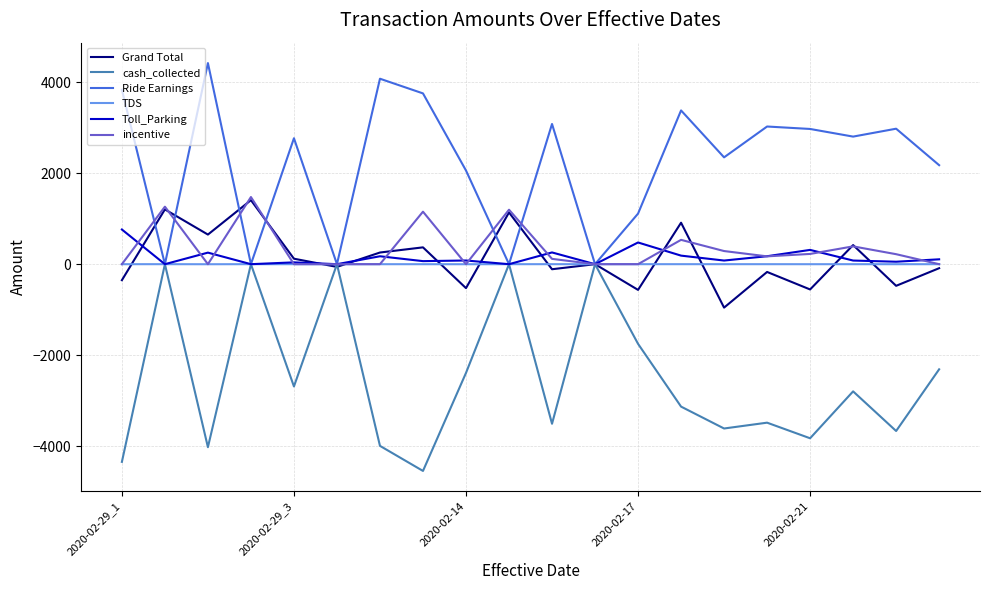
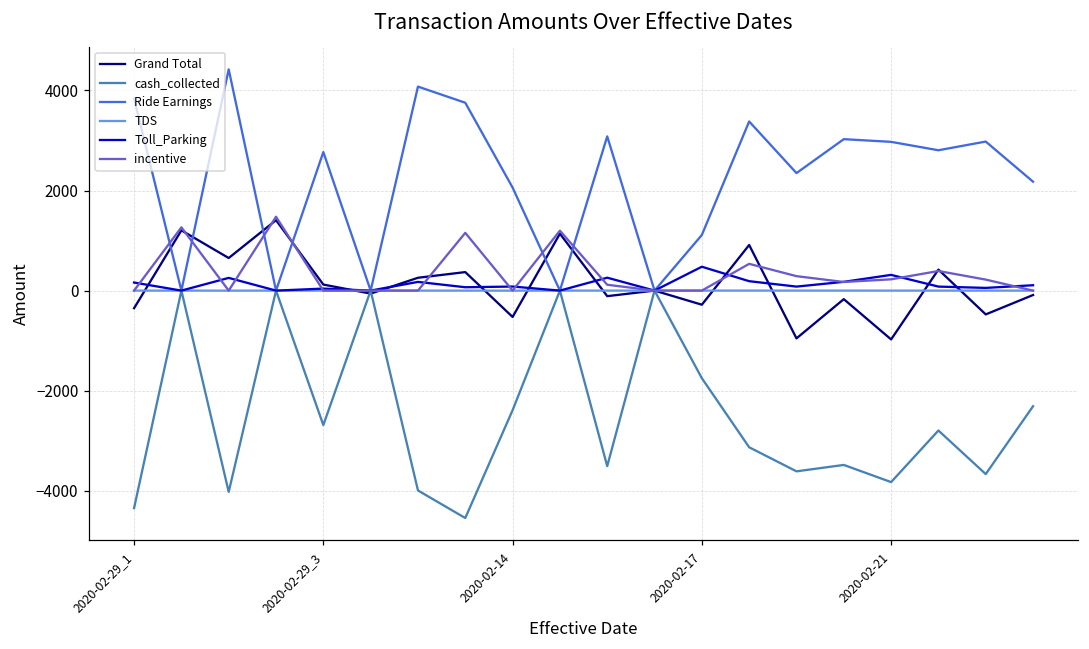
Toll_Parking, 2020-02-29_1: 800 -> 200
Grand Total, 2020-02-17: -600 -> -300
Grand Total, 2020-02-21: -600 -> -1000
